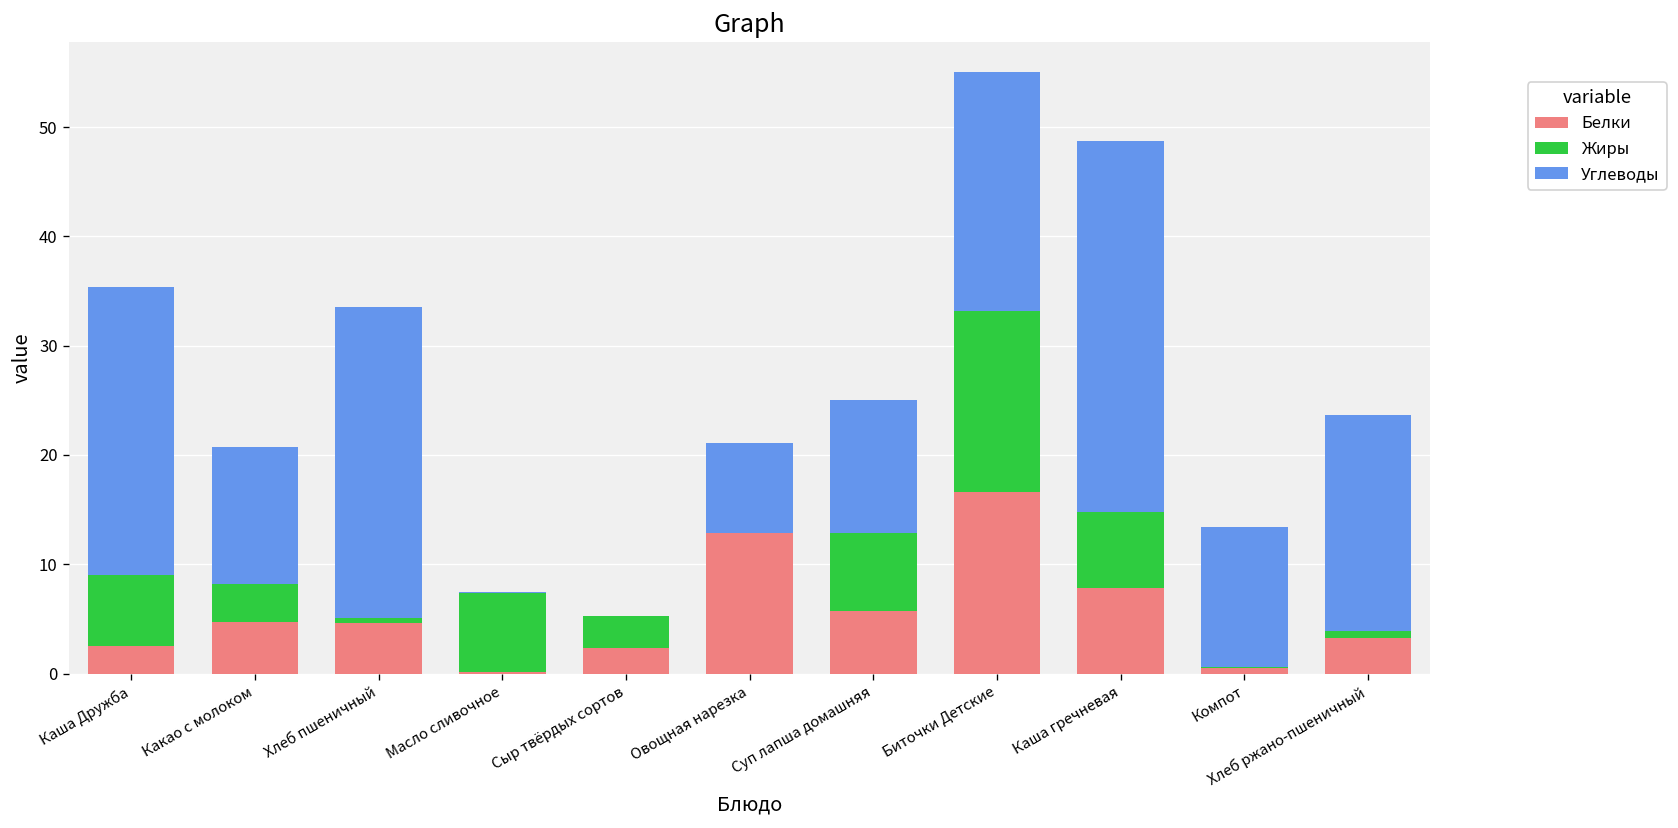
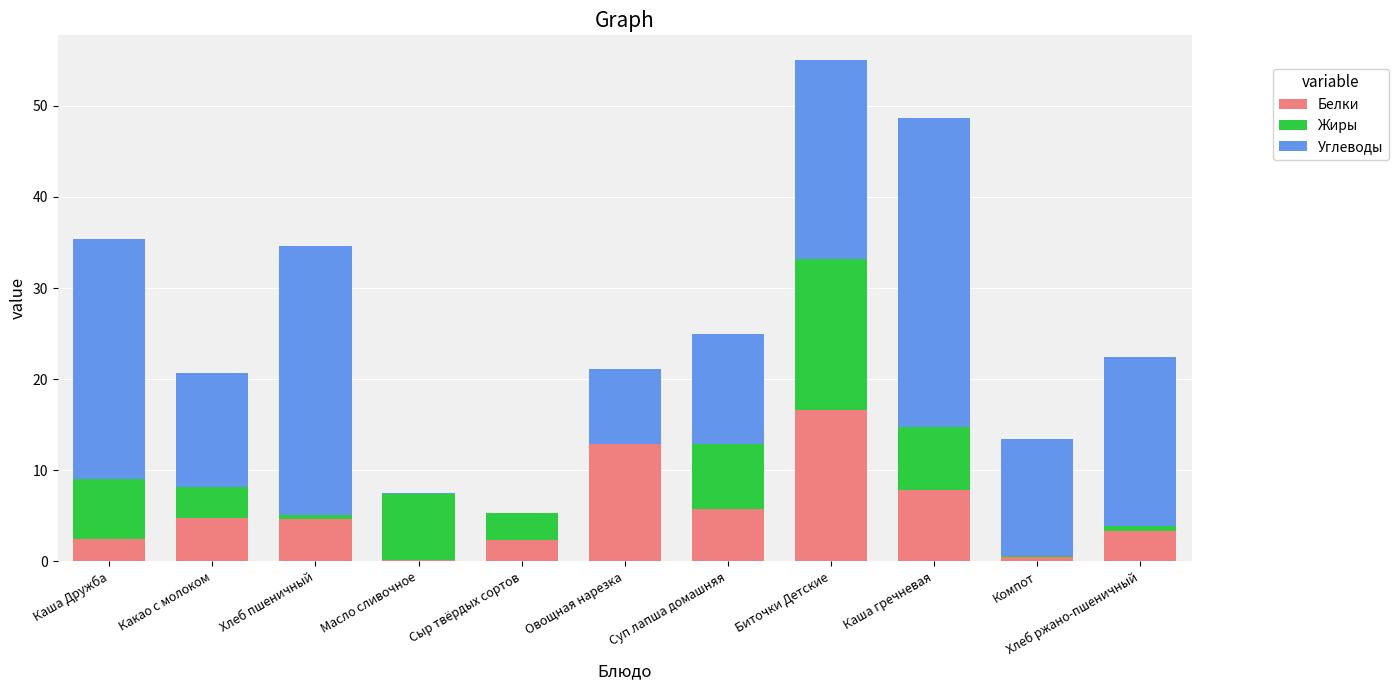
Углеводы, Хлеб пшеничный: 28 -> 30
Углеводы, Хлеб ржано-пшеничный: 20 -> 19
